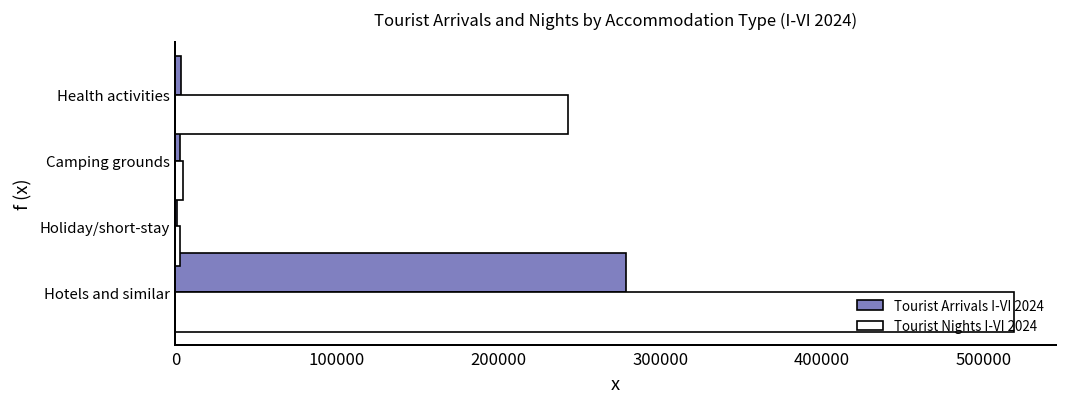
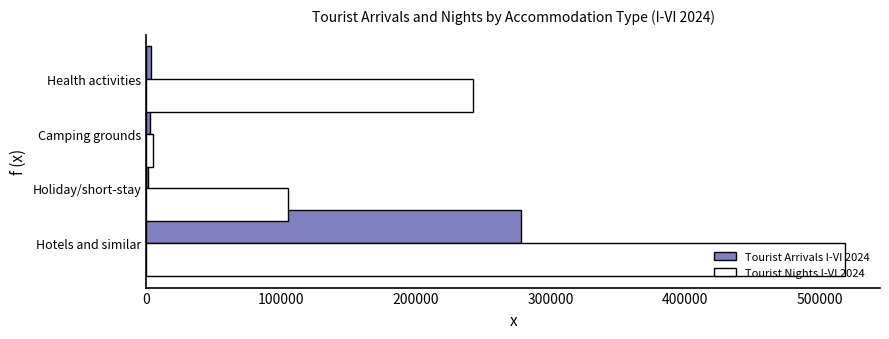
Tourist Nights I-VI 2024, Holiday/short-stay: 3000 -> 106000
